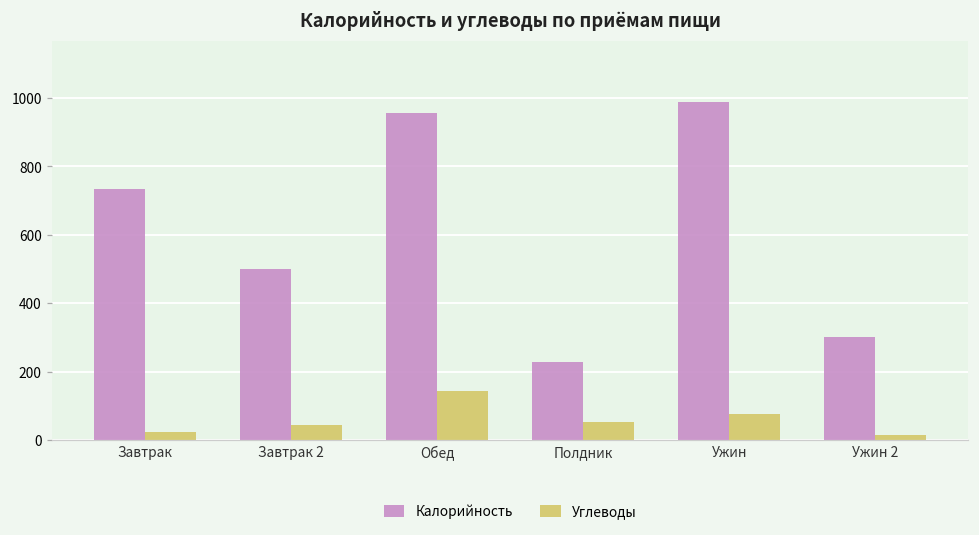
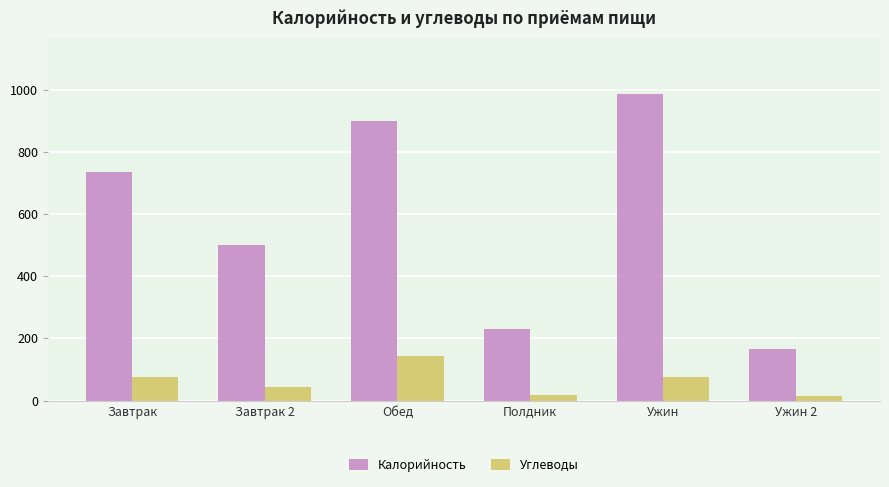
Углеводы, Завтрак: 20 -> 80
Калорийность, Обед: 960 -> 900
Углеводы, Полдник: 50 -> 20
Калорийность, Ужин 2: 300 -> 170
